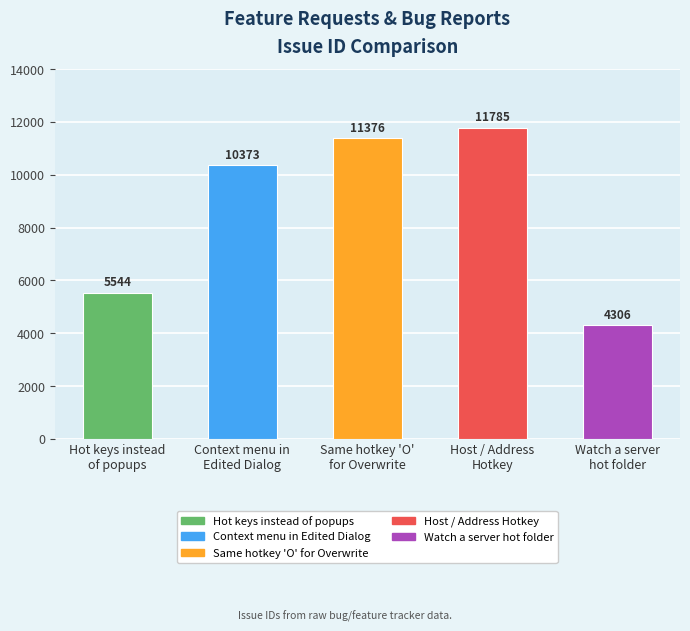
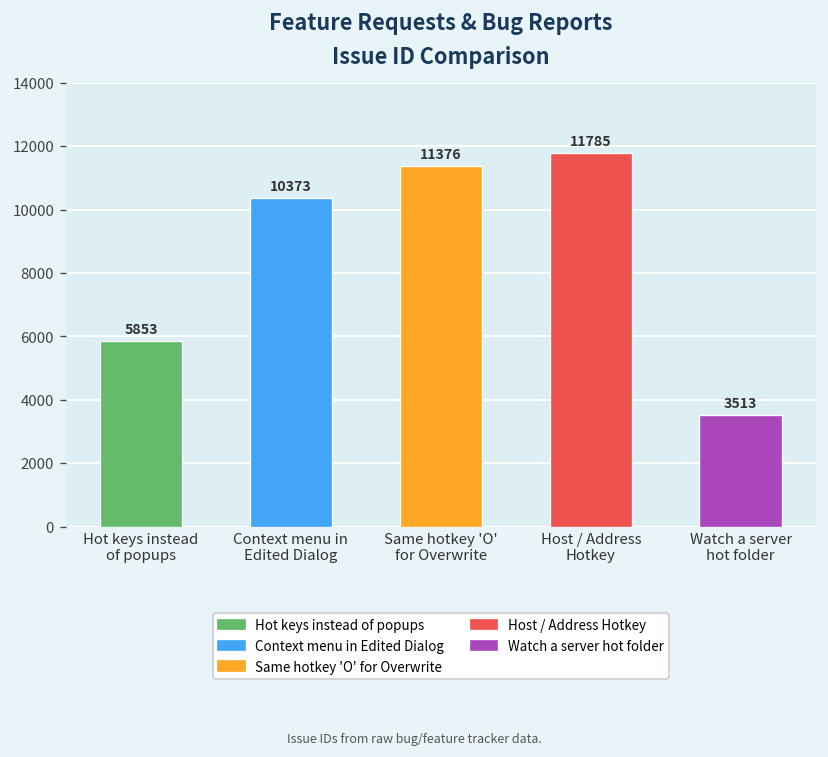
Hot keys instead of popups: 5544 -> 5853
Watch a server hot folder: 4306 -> 3513
